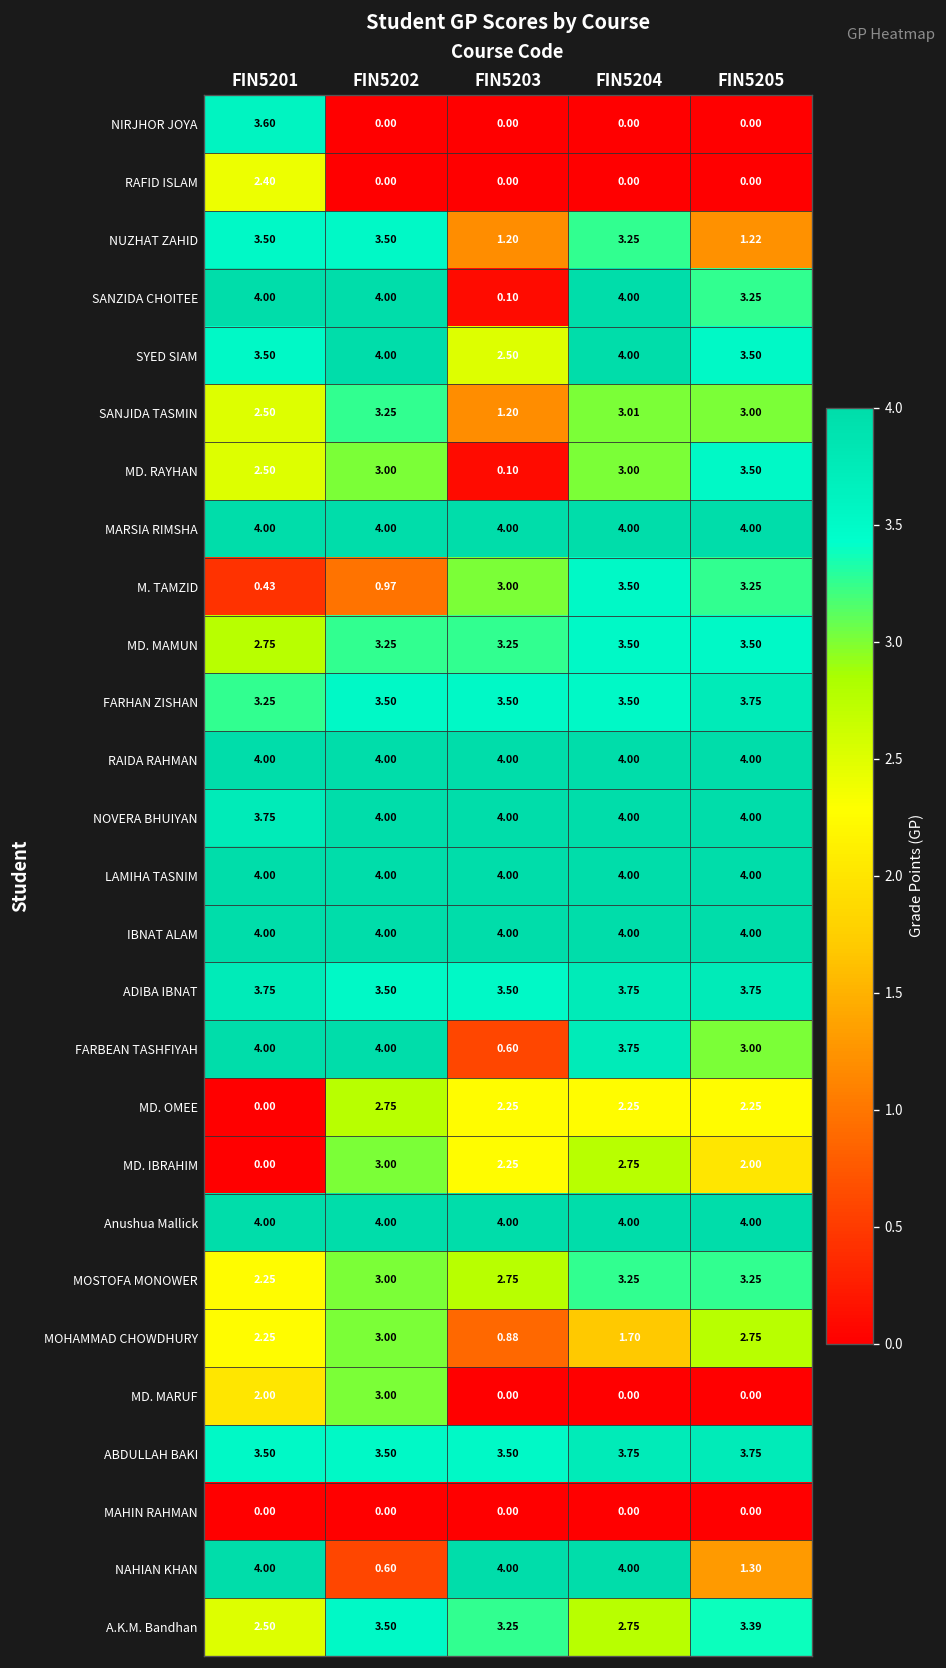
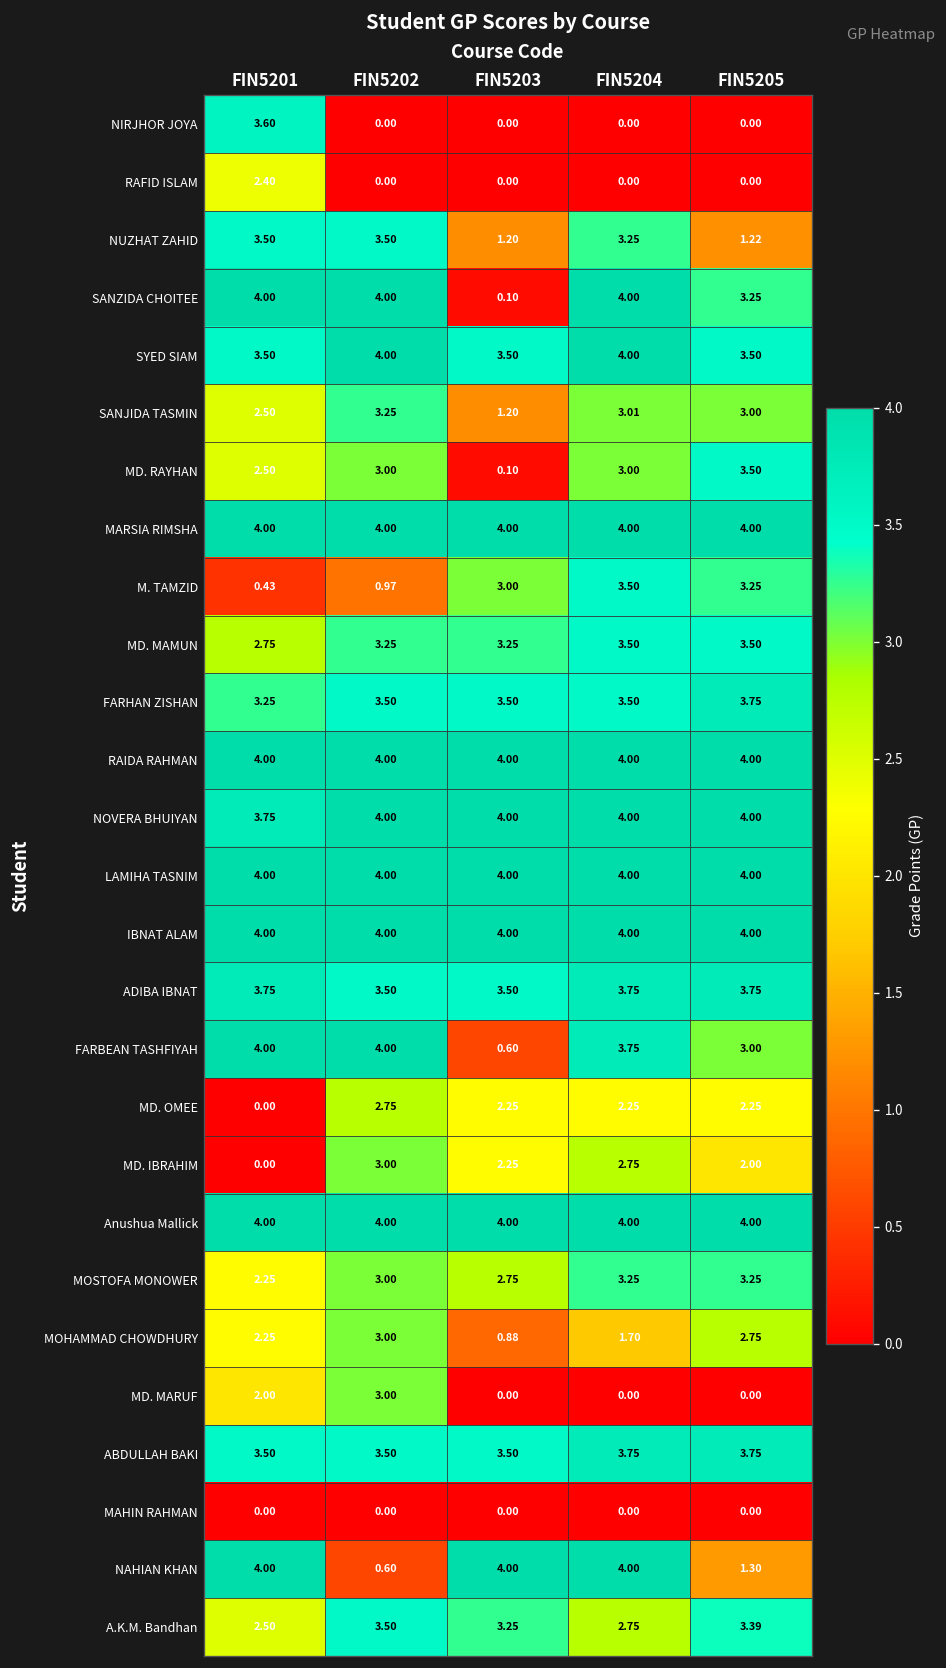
SYED SIAM, FIN5203: 2.50 -> 3.50
